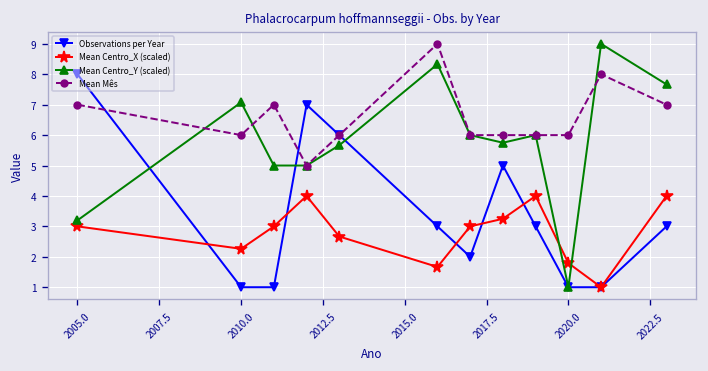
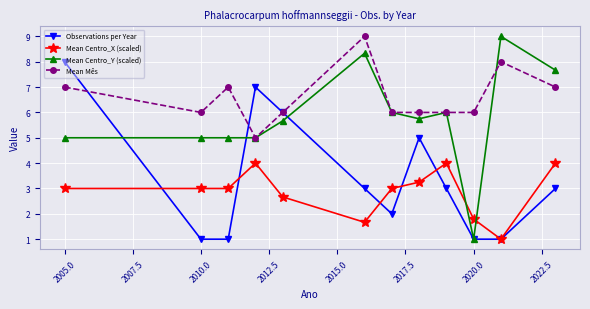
Mean Centro_Y (scaled), 2005.0: 3.2 -> 5.0
Mean Centro_X (scaled), 2010.0: 2.3 -> 3.0
Mean Centro_Y (scaled), 2010.0: 7.1 -> 5.0
